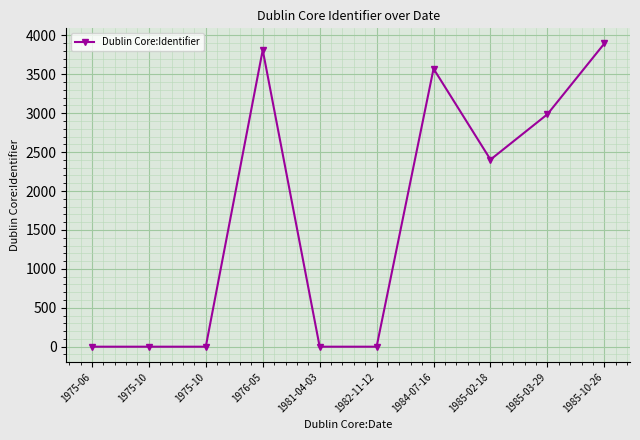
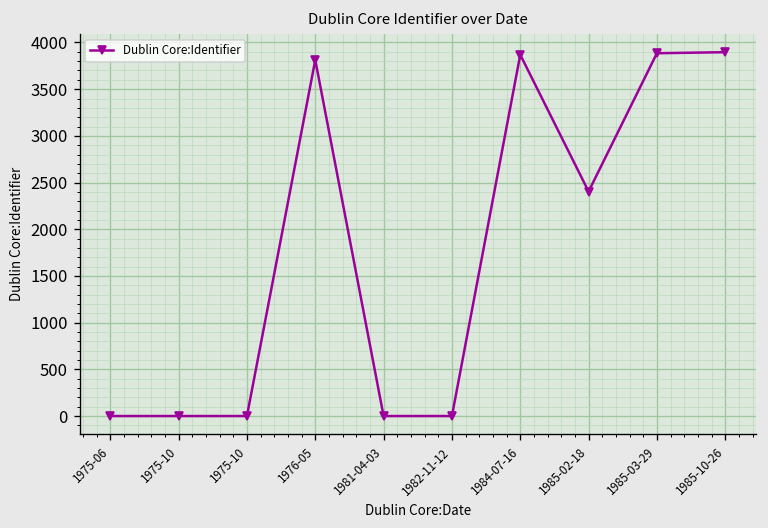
1984-07-16: 3600 -> 3900
1985-03-29: 3000 -> 3900
